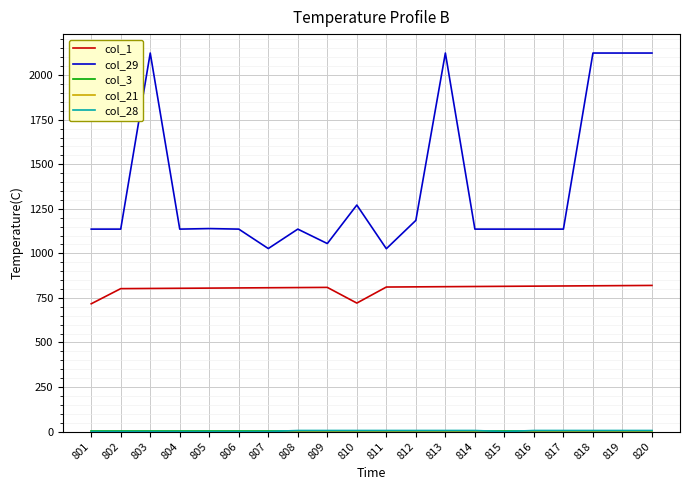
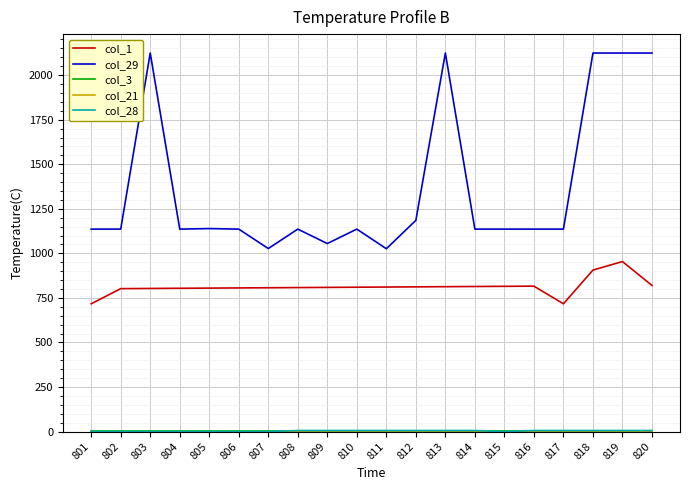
col_1, 810: 720 -> 810
col_29, 810: 1270 -> 1140
col_1, 817: 820 -> 720
col_1, 818: 820 -> 910
col_1, 819: 820 -> 950
